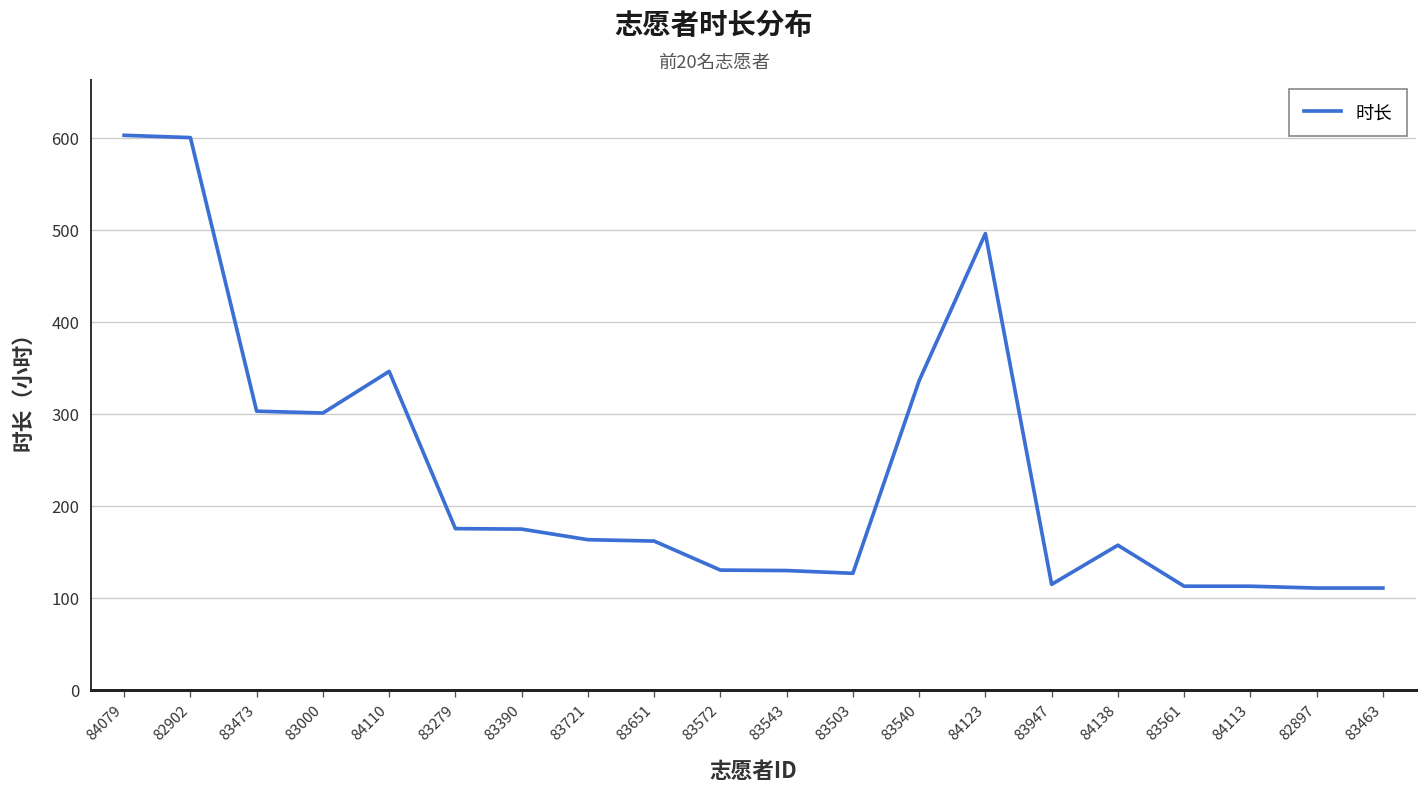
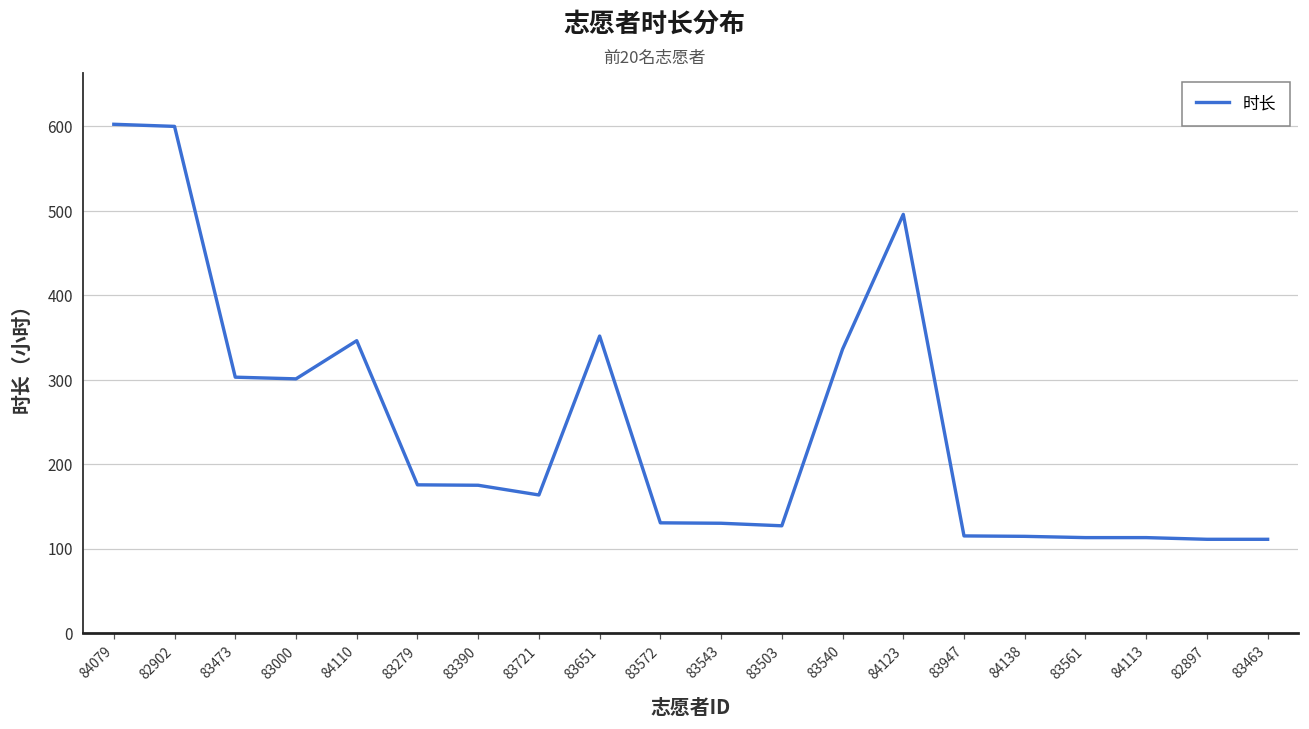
83651: 160 -> 350
84138: 160 -> 110
